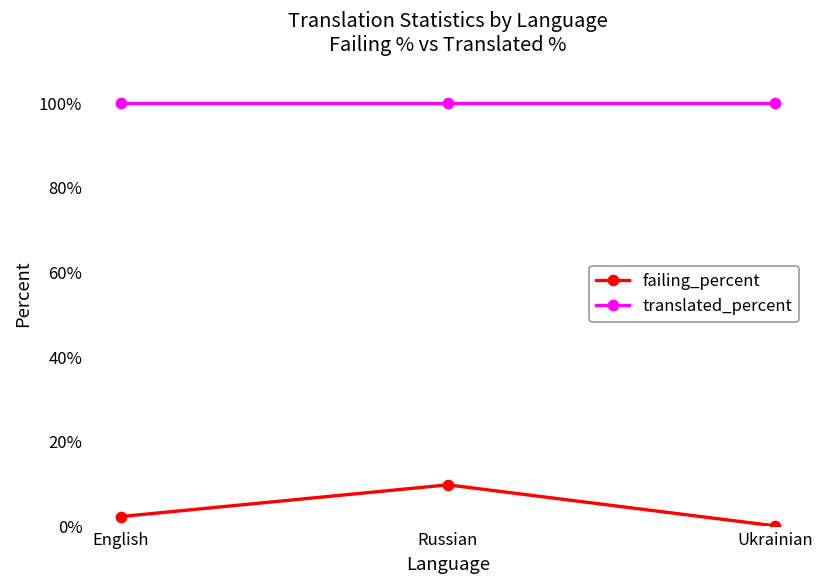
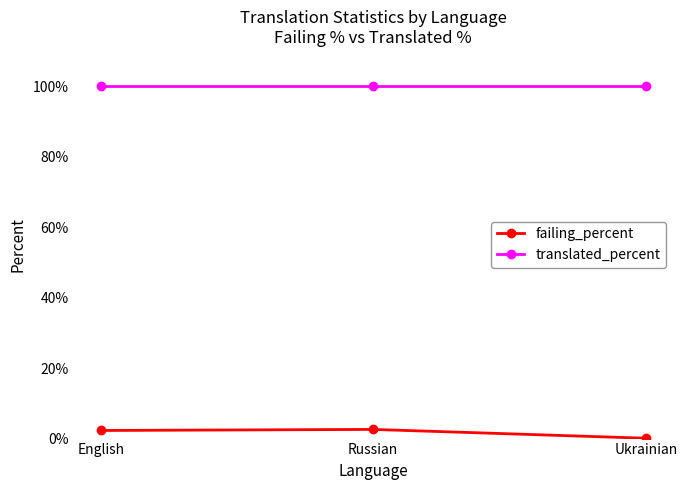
failing_percent, Russian: 10% -> 3%
